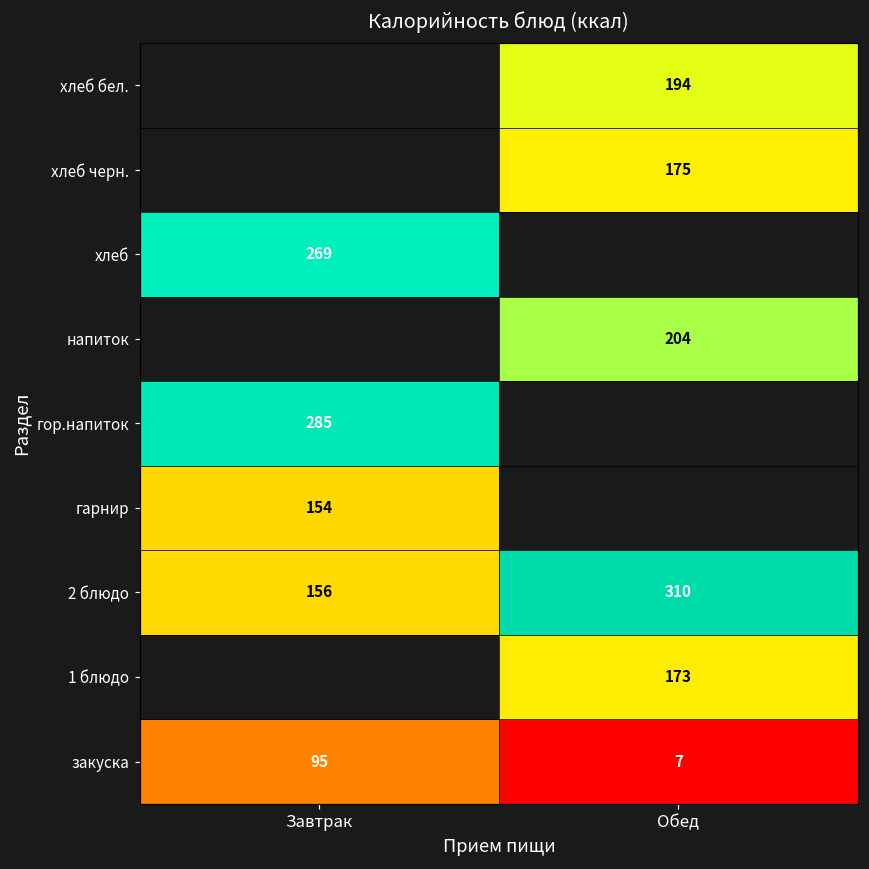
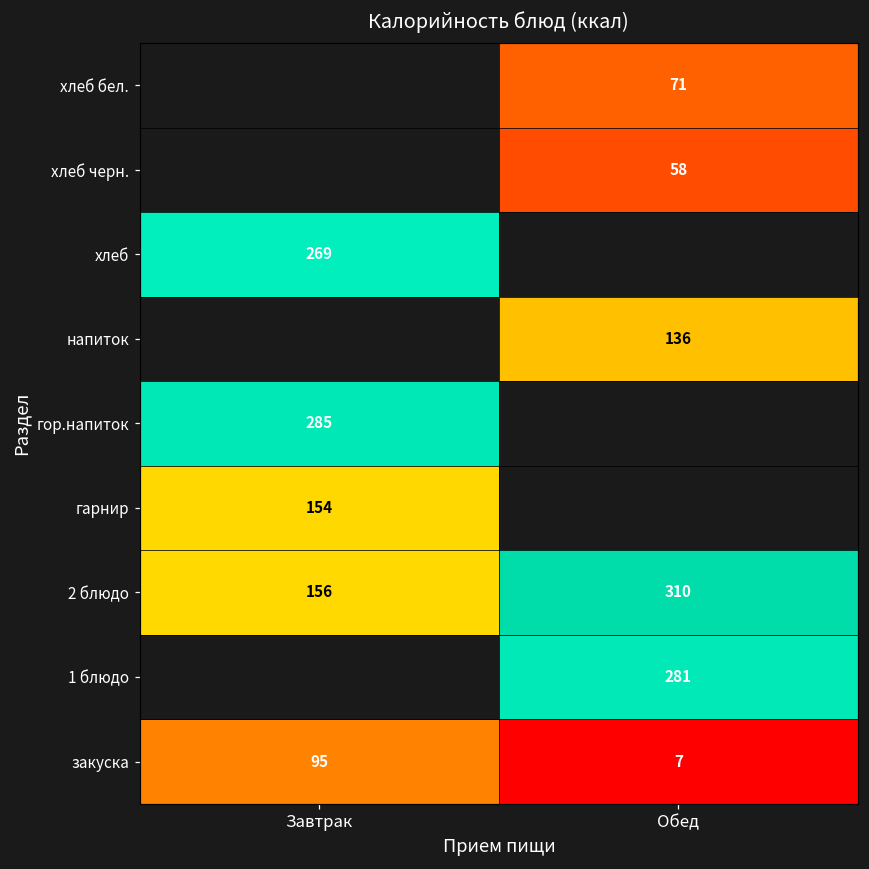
хлеб бел., Обед: 194 -> 71
хлеб черн., Обед: 175 -> 58
напиток, Обед: 204 -> 136
1 блюдо, Обед: 173 -> 281
